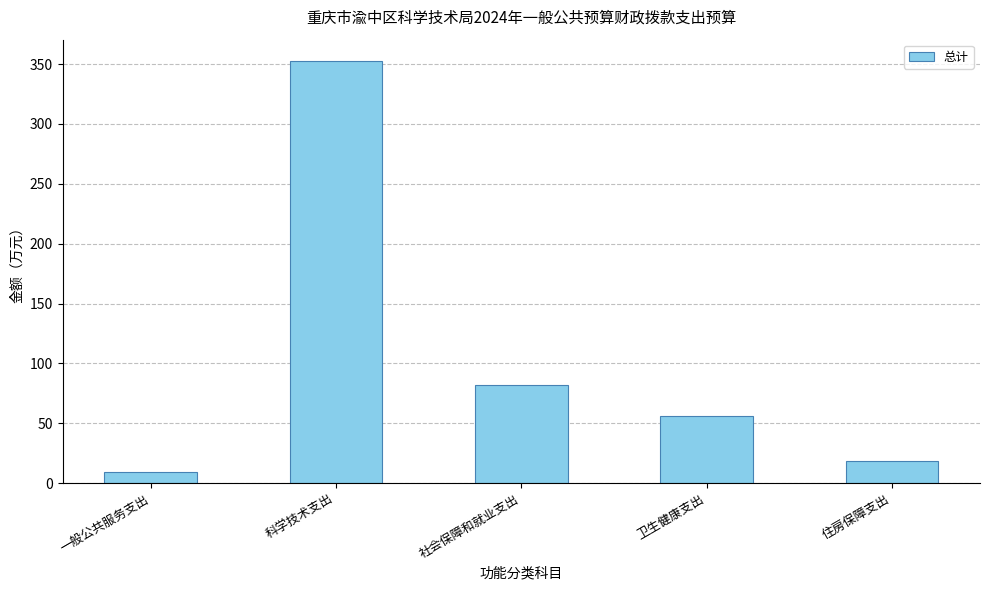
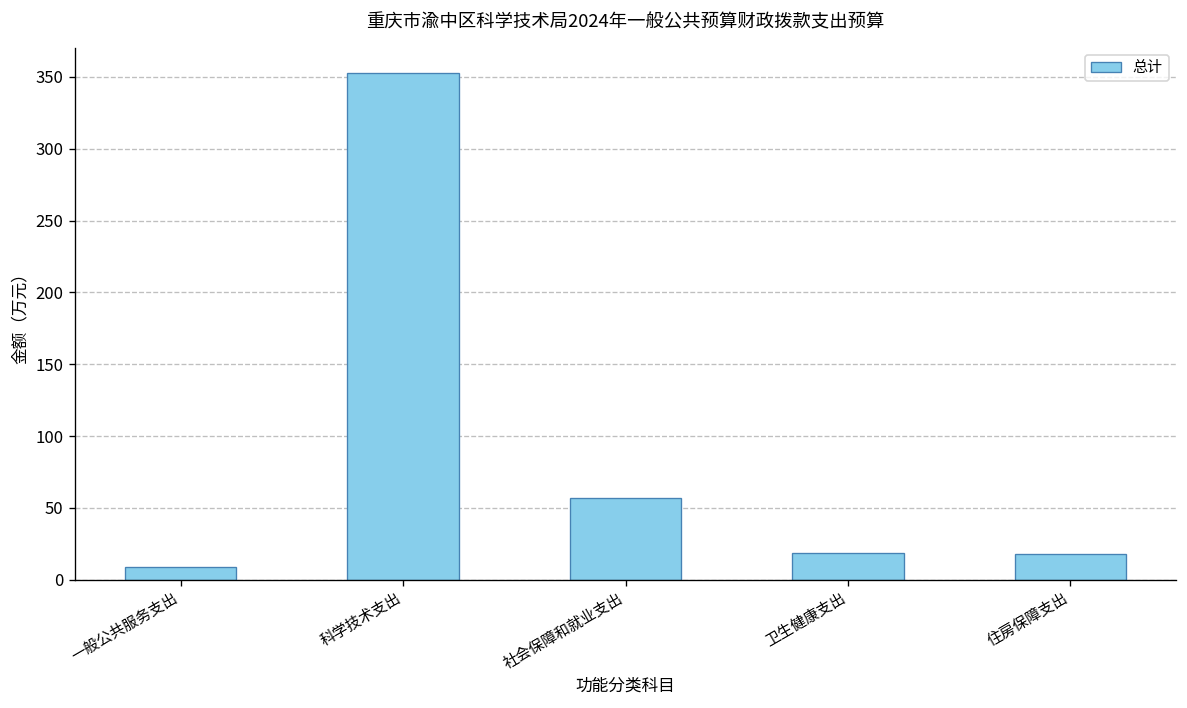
社会保障和就业支出: 82 -> 57
卫生健康支出: 56 -> 18
